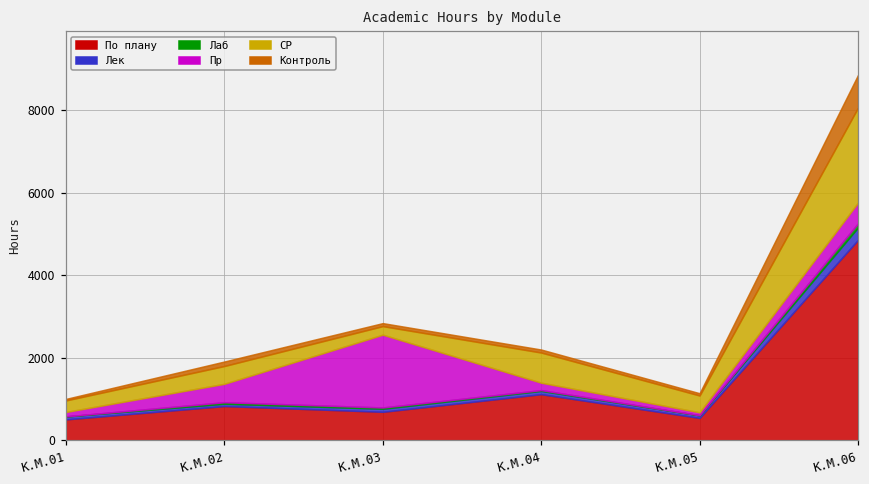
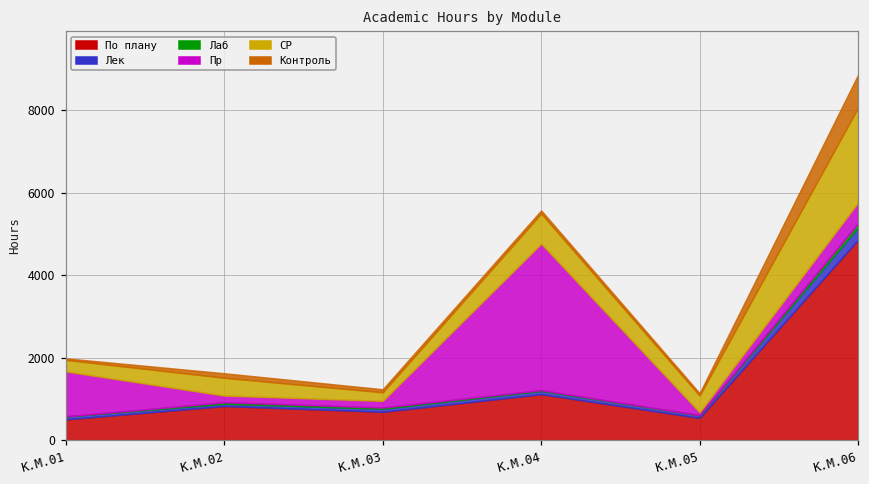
Пр, К.М.01: 100 -> 1100
Пр, К.М.02: 400 -> 200
Пр, К.М.03: 1800 -> 200
Пр, К.М.04: 200 -> 3600
